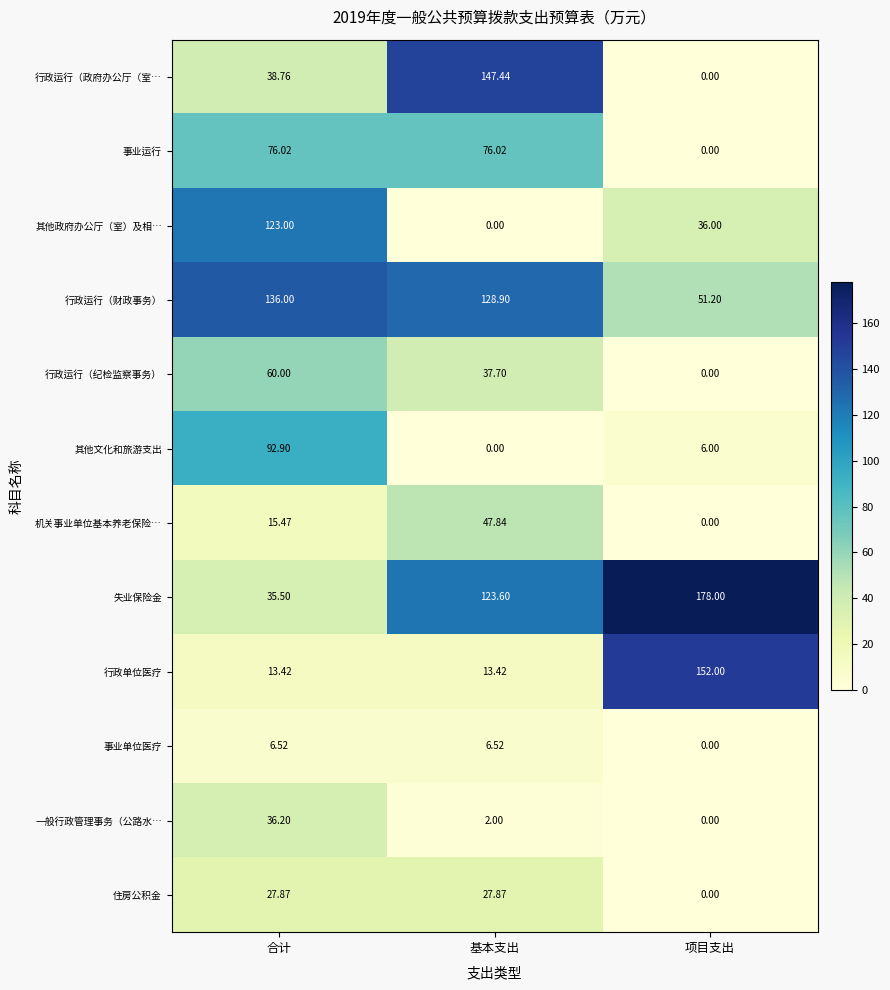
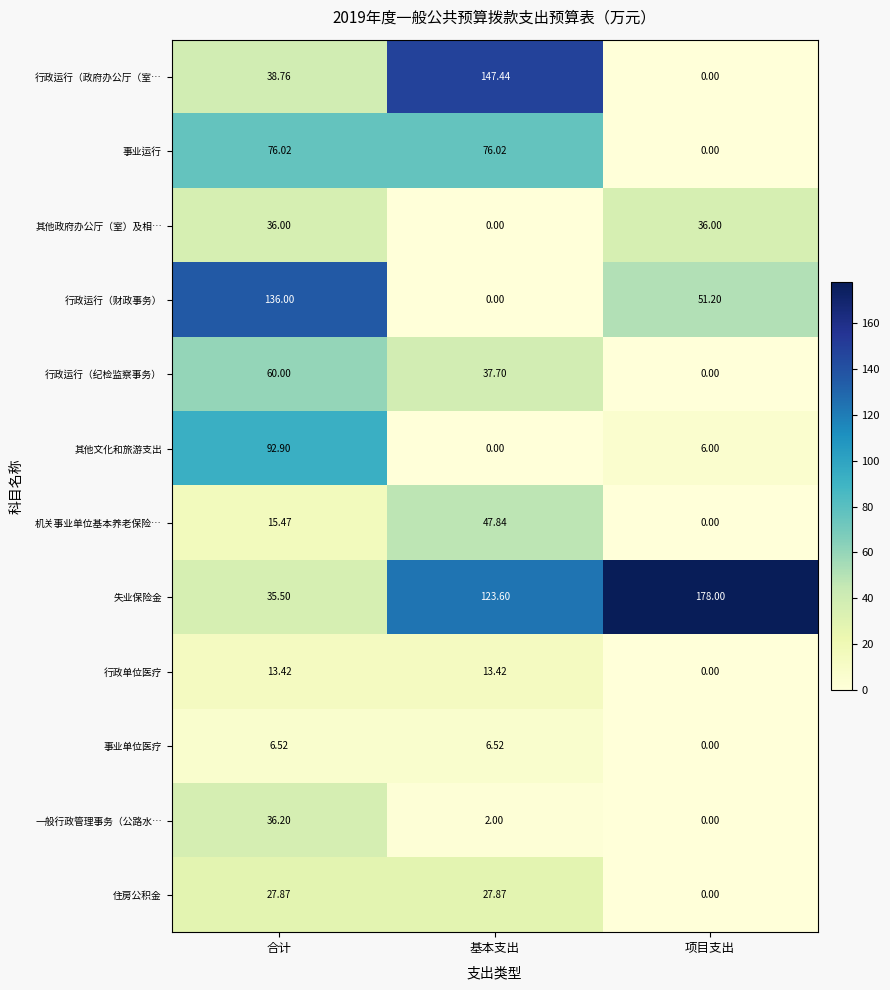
其他政府办公厅（室）及相…, 合计: 123.00 -> 36.00
行政运行（财政事务）, 基本支出: 128.90 -> 0.00
行政单位医疗, 项目支出: 152.00 -> 0.00
